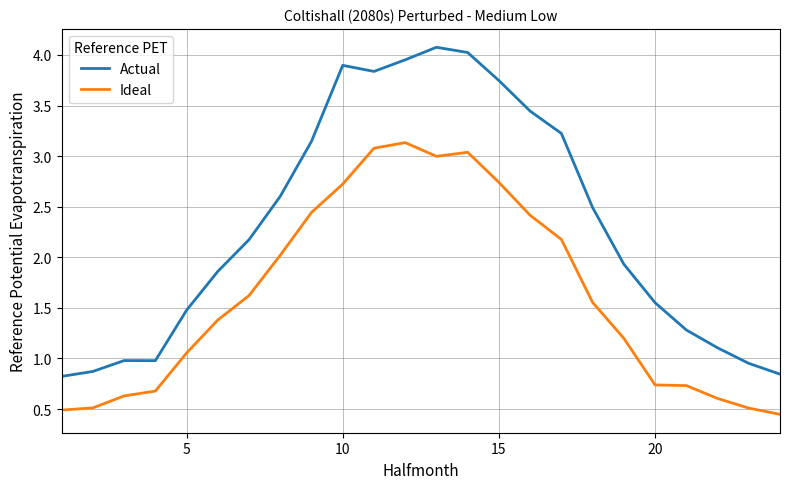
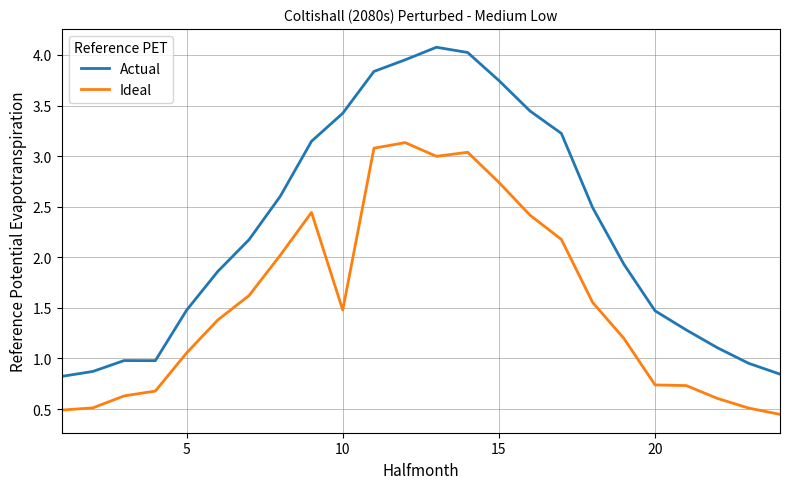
Actual, 10: 3.90 -> 3.42
Ideal, 10: 2.72 -> 1.48
Actual, 20: 1.55 -> 1.47
